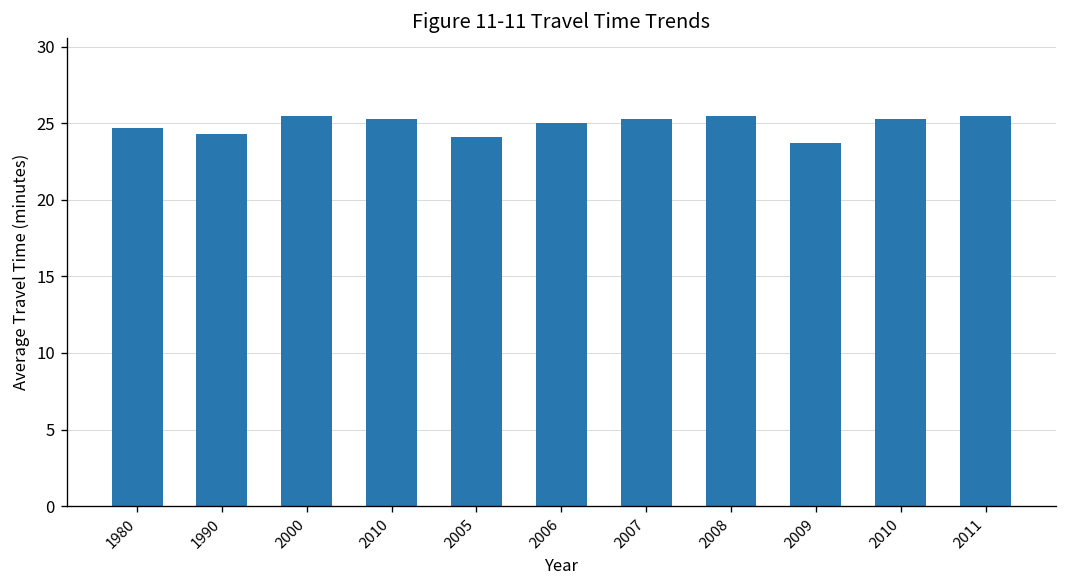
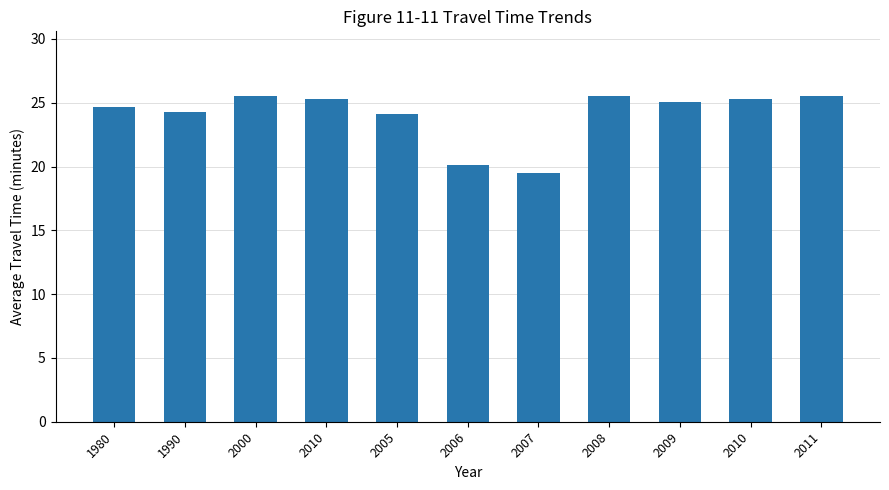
2006: 25.0 -> 20.1
2007: 25.3 -> 19.5
2009: 23.7 -> 25.1
